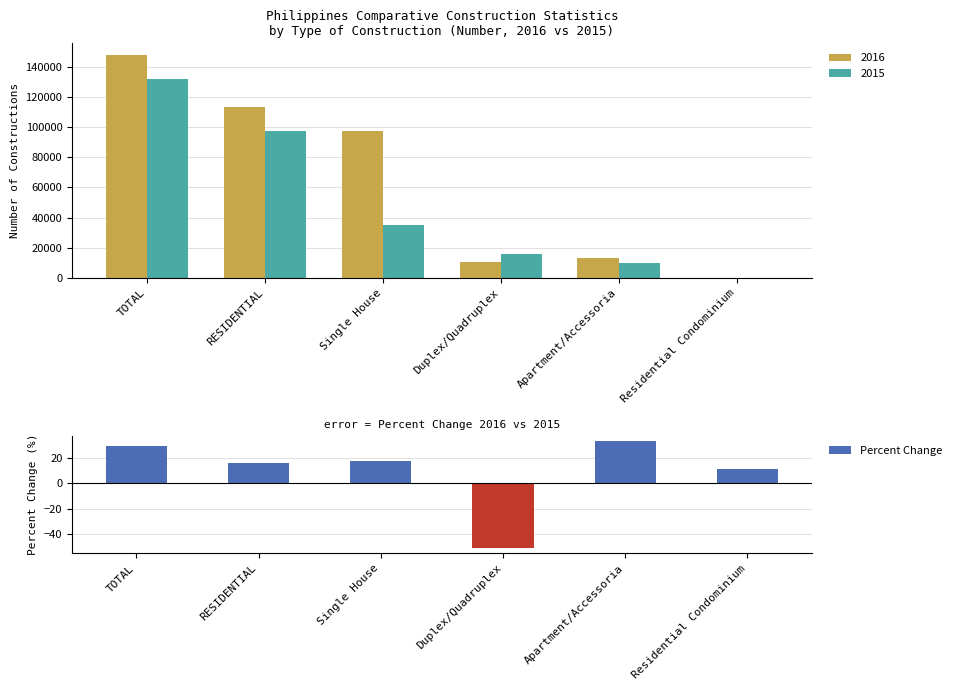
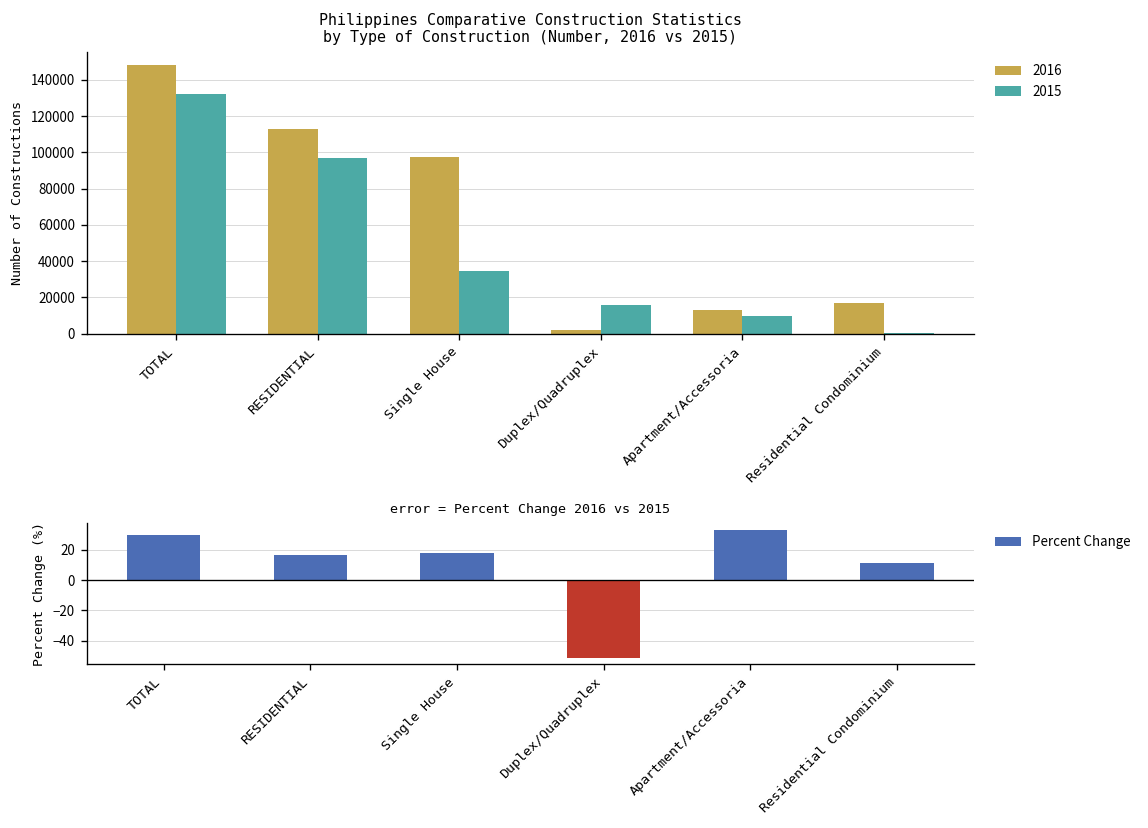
Philippines Comparative Construction Statistics by Type of Construction (Number, 2016 vs 2015), 2016, Duplex/Quadruplex: 11000 -> 2000
Philippines Comparative Construction Statistics by Type of Construction (Number, 2016 vs 2015), 2016, Residential Condominium: 0 -> 17000
